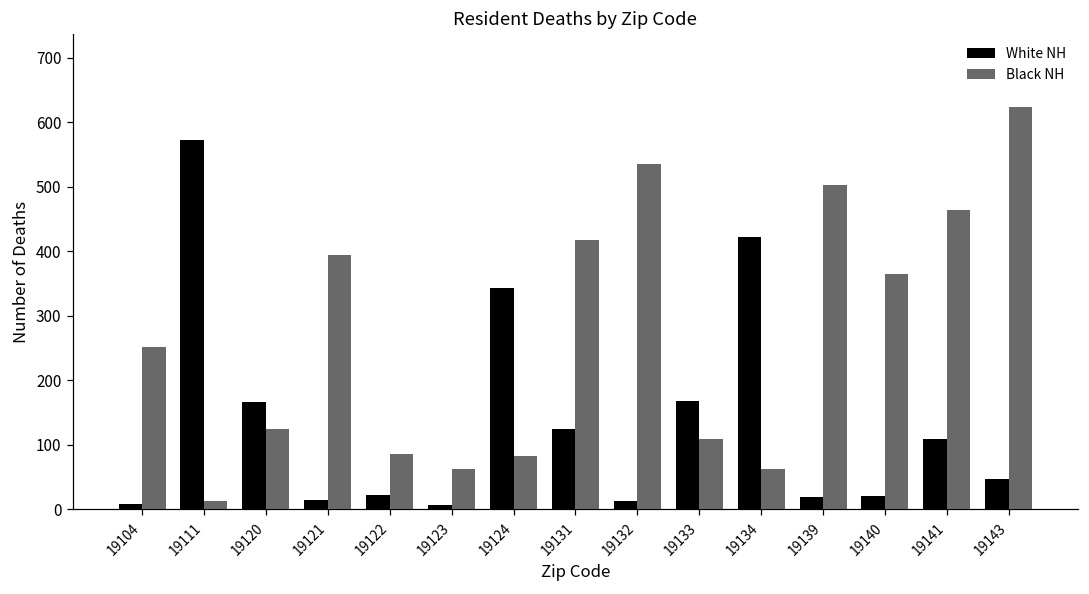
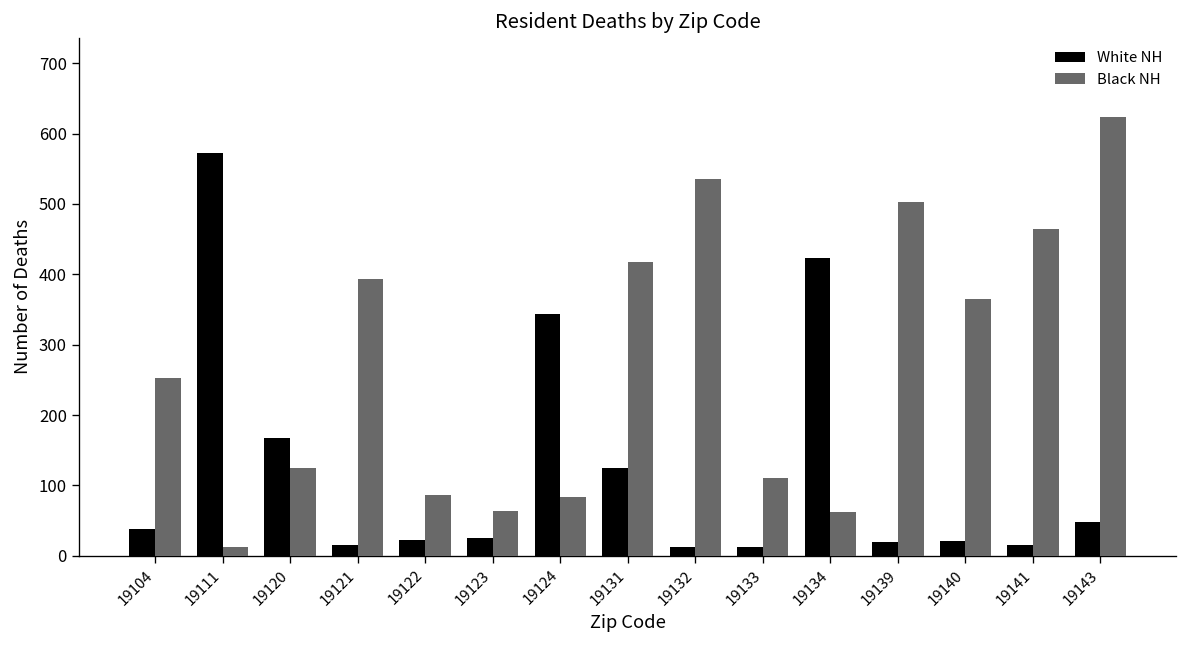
White NH, 19104: 10 -> 40
White NH, 19123: 10 -> 30
White NH, 19133: 170 -> 10
White NH, 19141: 110 -> 20
